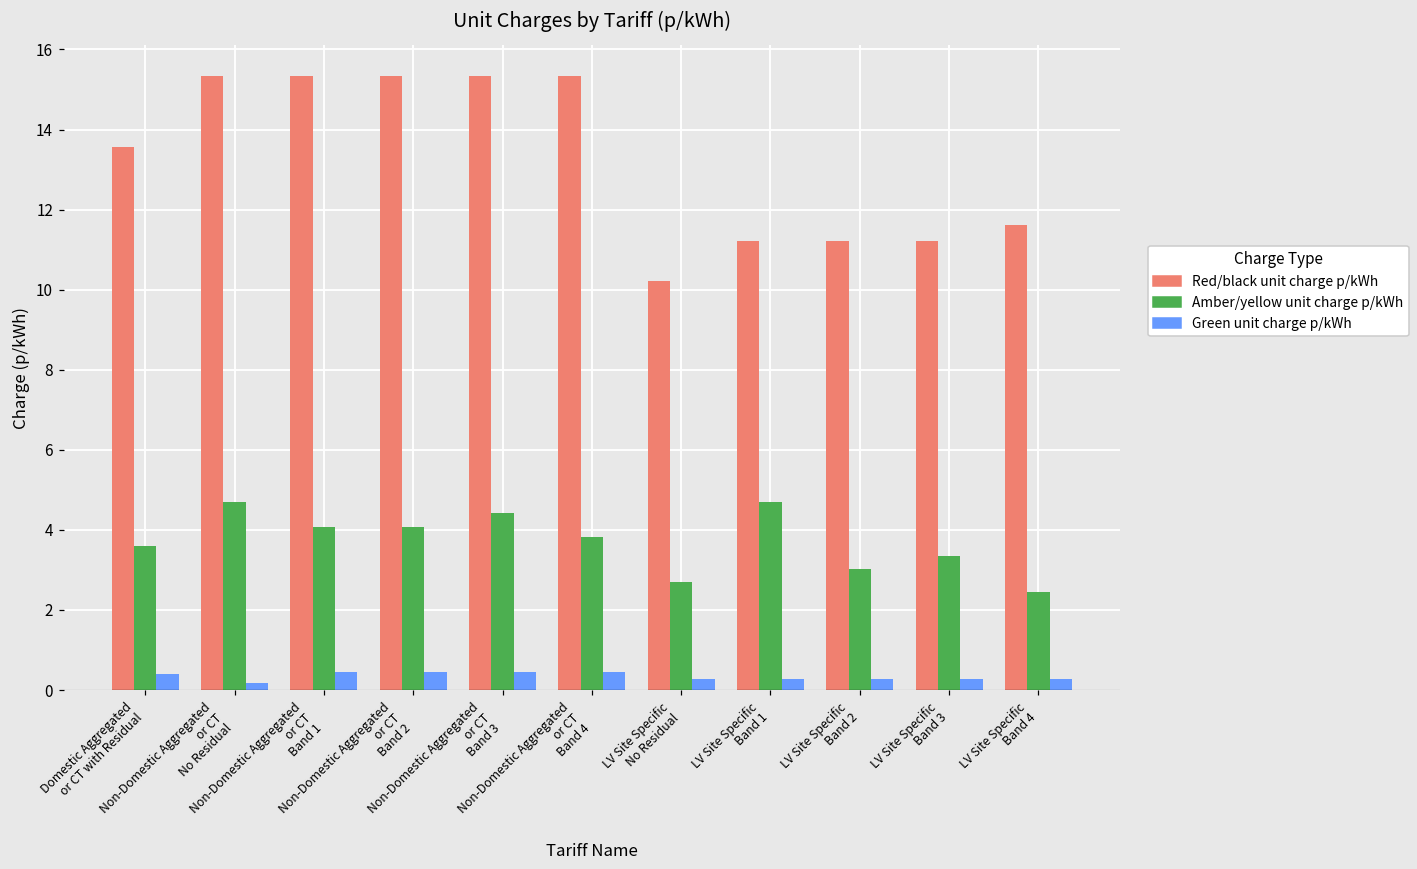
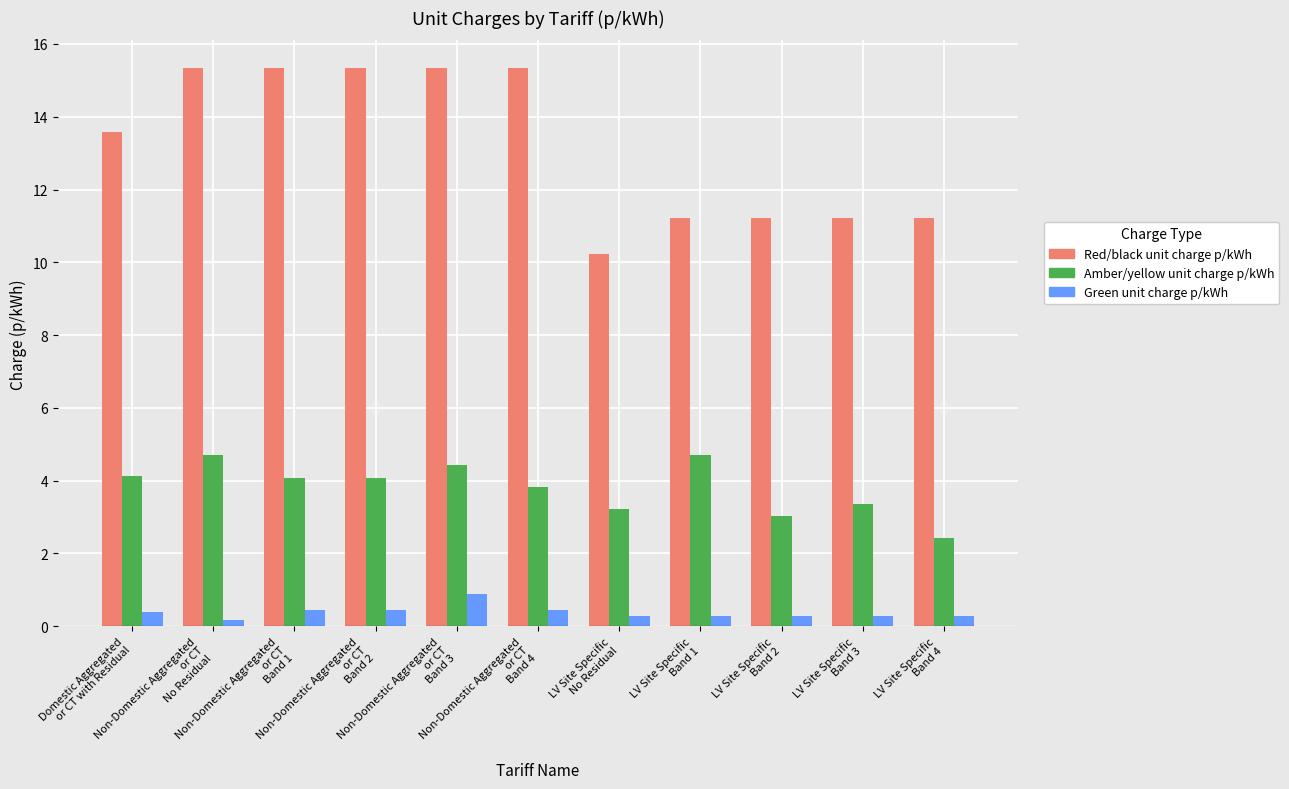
Amber/yellow unit charge p/kWh, Domestic Aggregated or CT with Residual: 3.6 -> 4.1
Green unit charge p/kWh, Non-Domestic Aggregated or CT Band 3: 0.5 -> 0.9
Amber/yellow unit charge p/kWh, LV Site Specific No Residual: 2.7 -> 3.2
Red/black unit charge p/kWh, LV Site Specific Band 4: 11.6 -> 11.2
